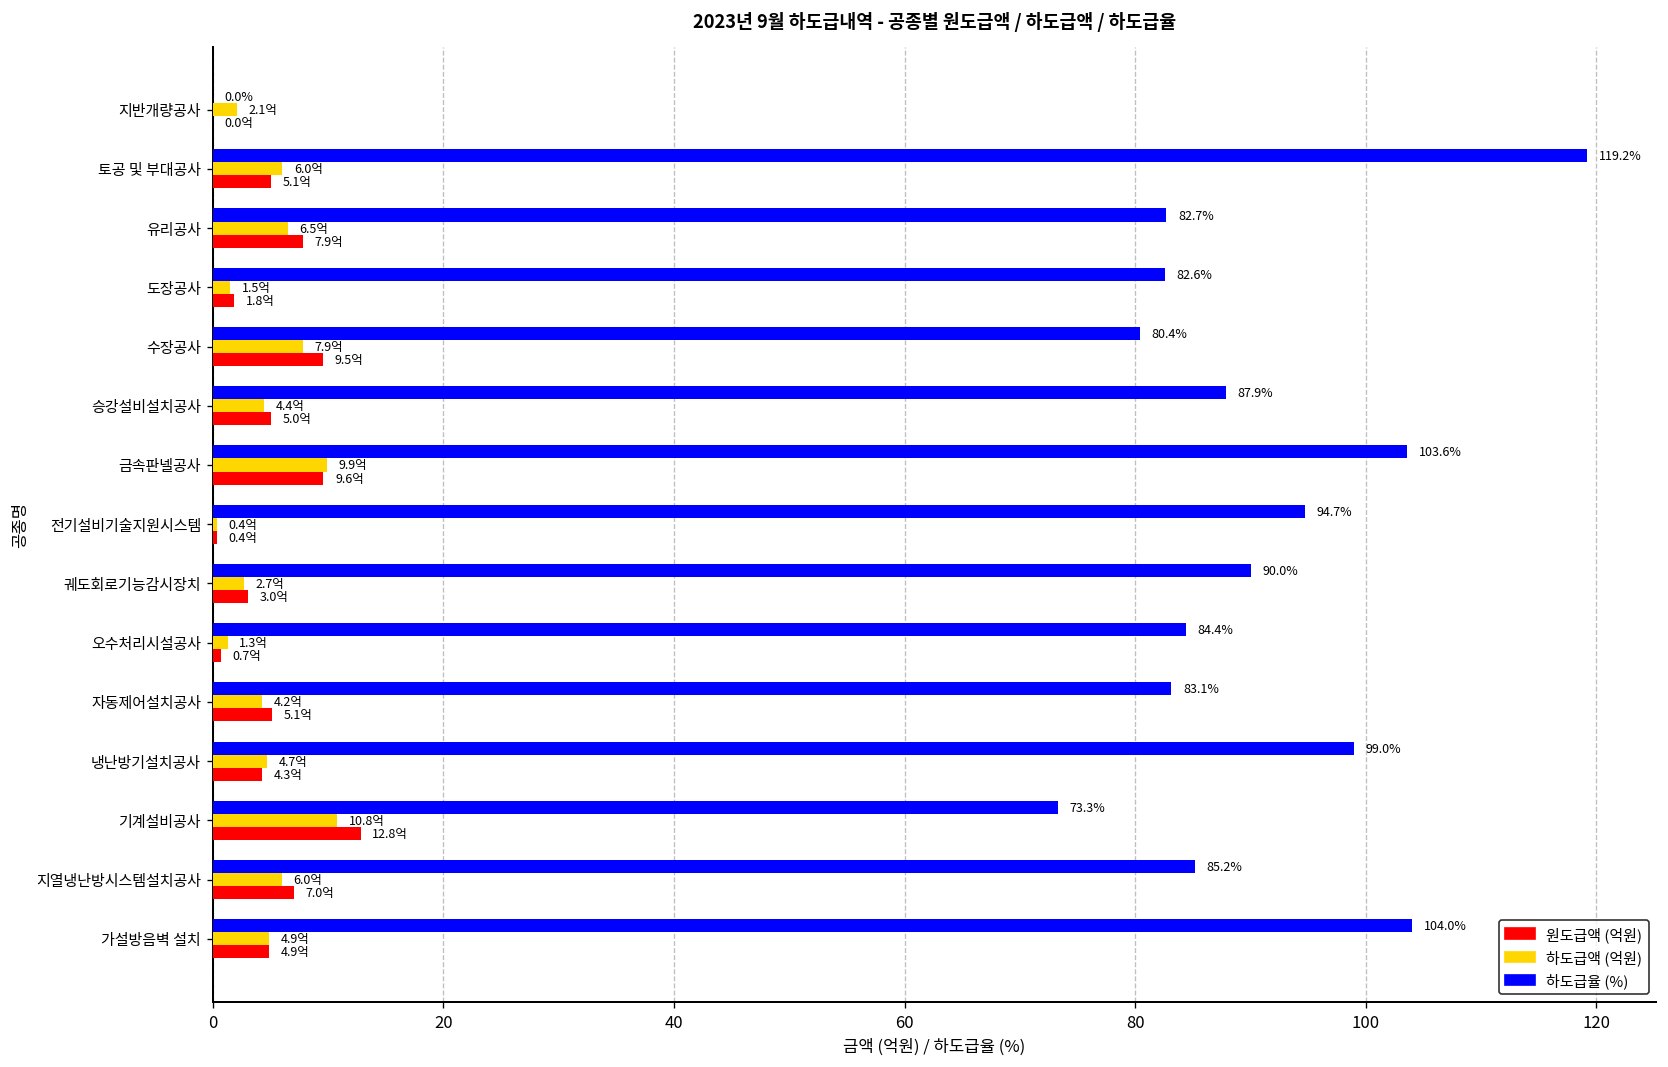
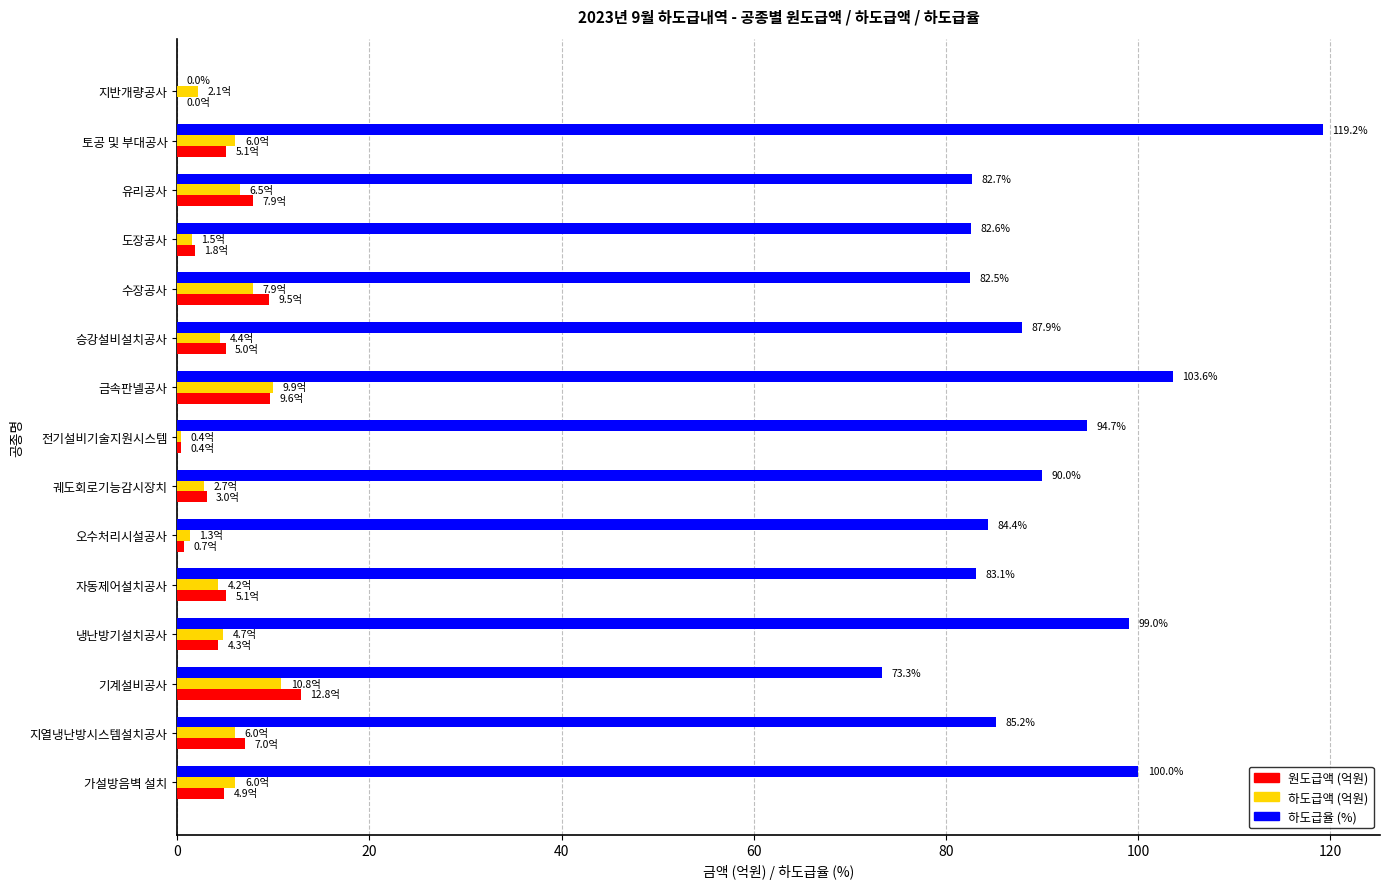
하도급율 (%), 수장공사: 80.4% -> 82.5%
하도급율 (%), 가설방음벽 설치: 104.0% -> 100.0%
하도급액 (억원), 가설방음벽 설치: 4.9억 -> 6.0억
